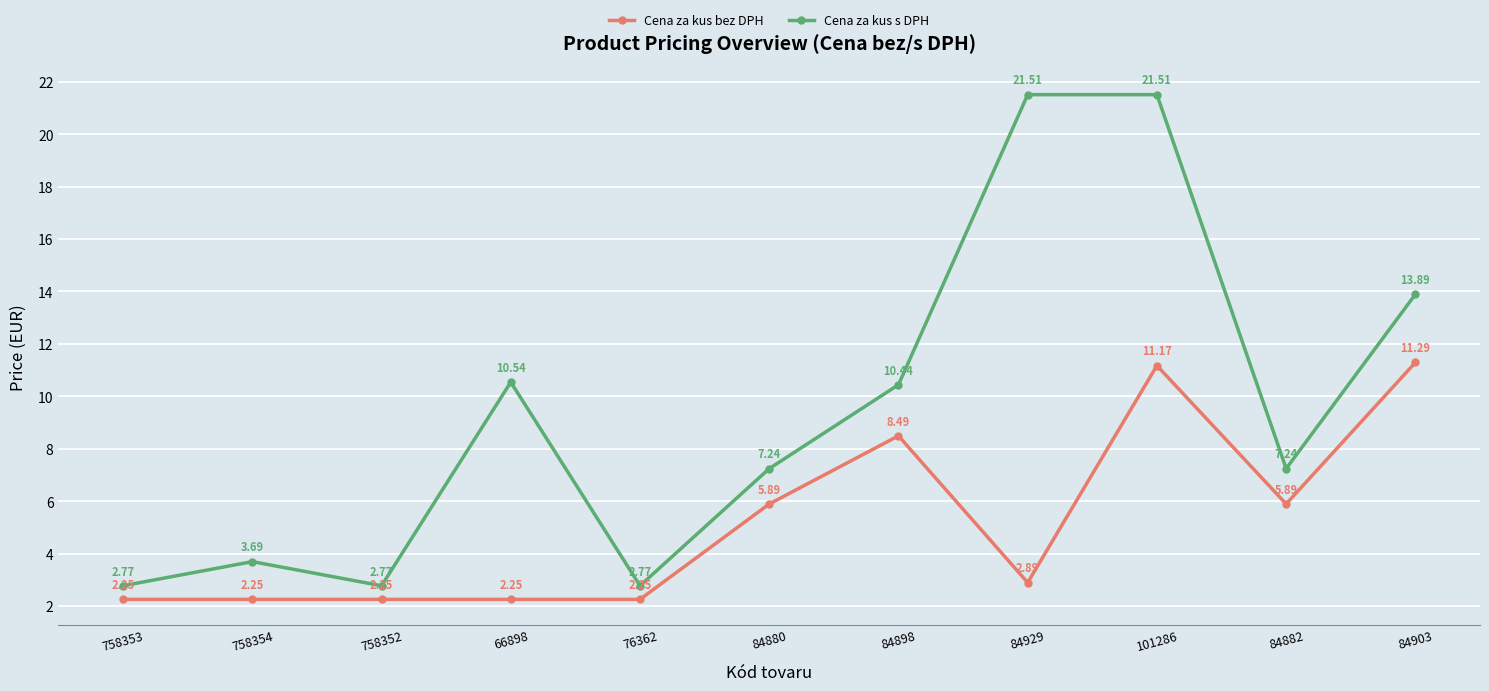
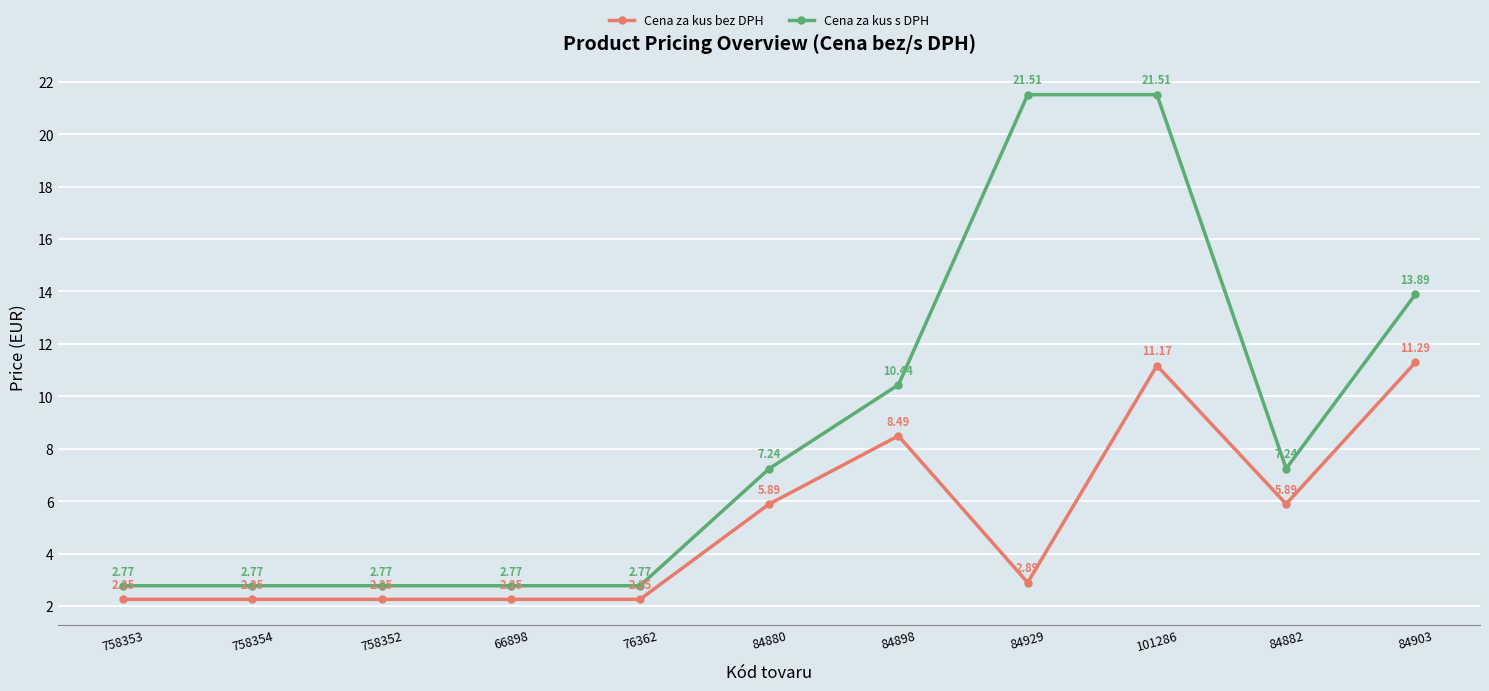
Cena za kus s DPH, 758354: 3.69 -> 2.77
Cena za kus s DPH, 66898: 10.54 -> 2.77
